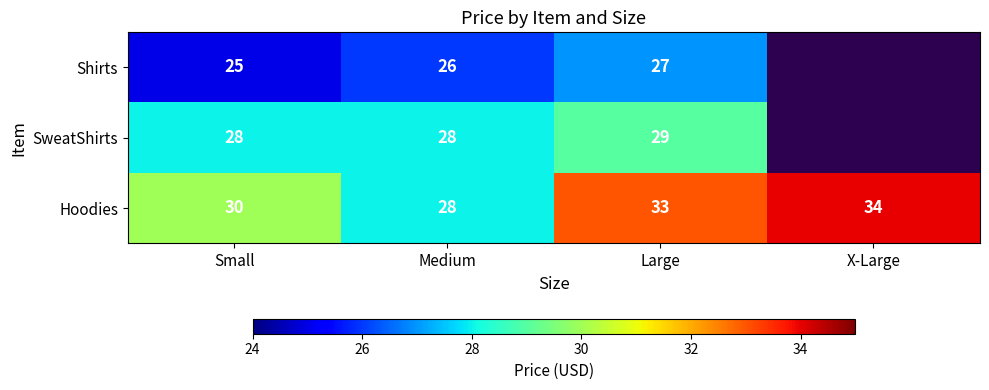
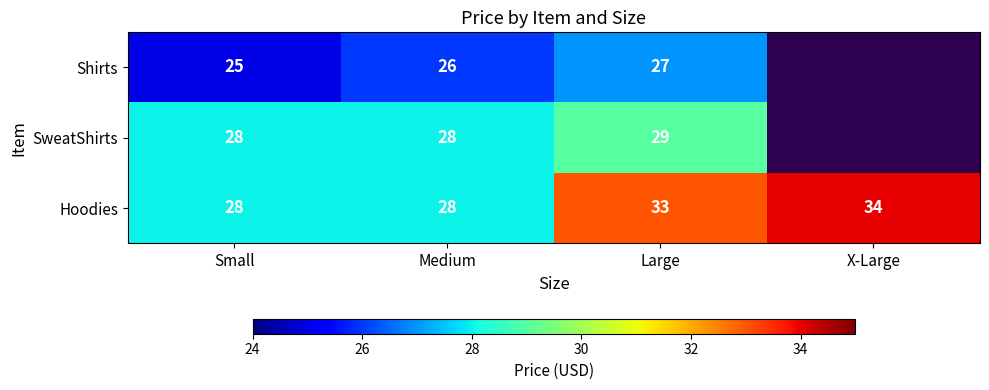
Hoodies, Small: 30 -> 28
